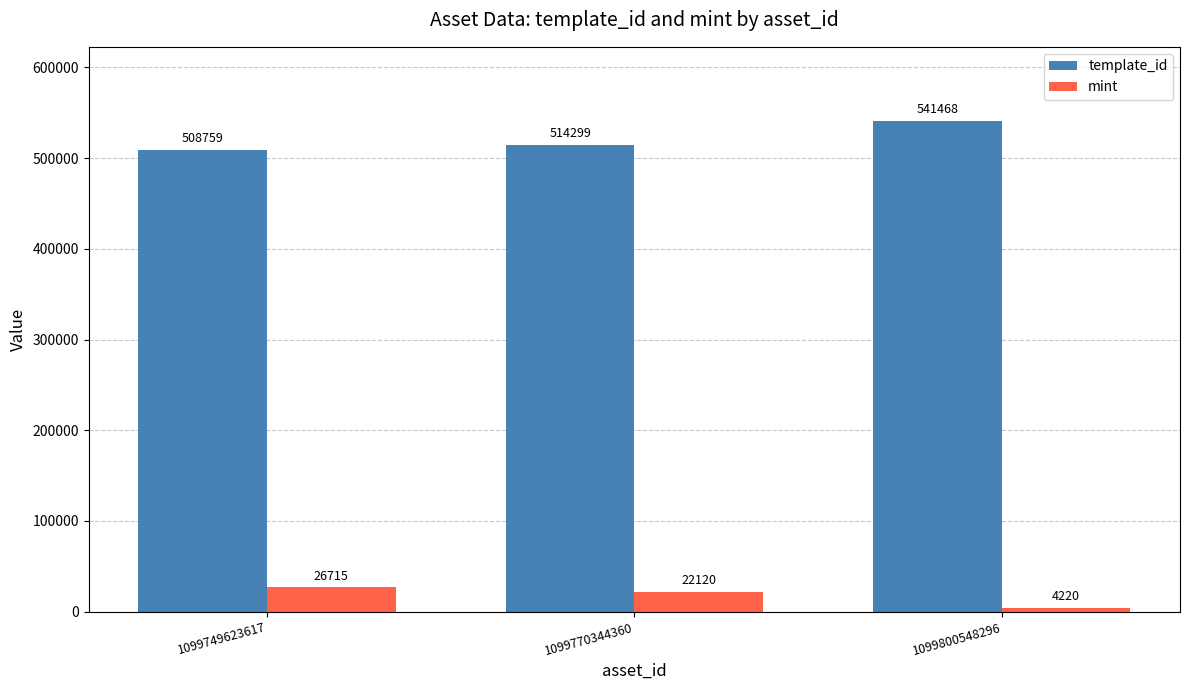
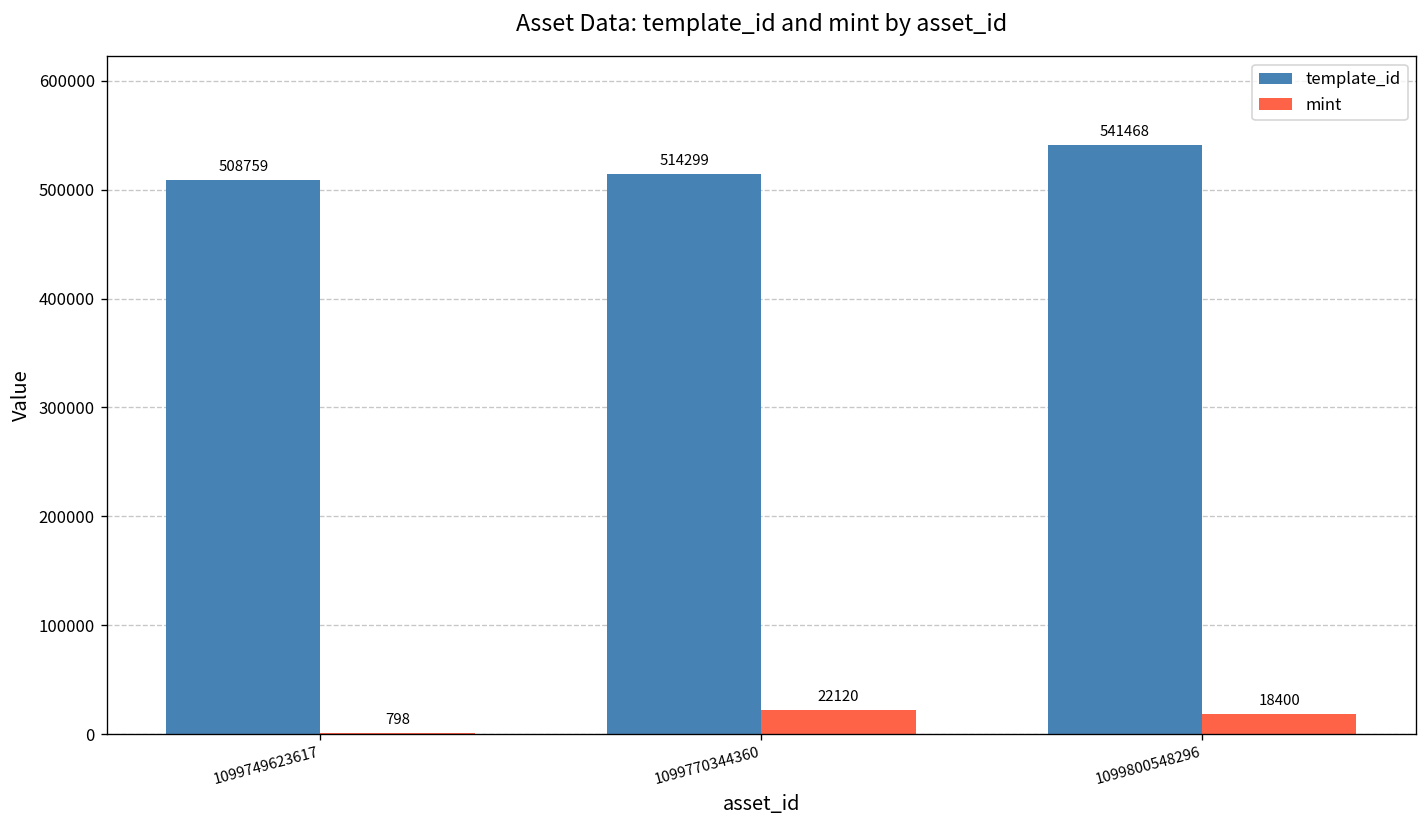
mint, 1099749623617: 26715 -> 798
mint, 1099800548296: 4220 -> 18400
